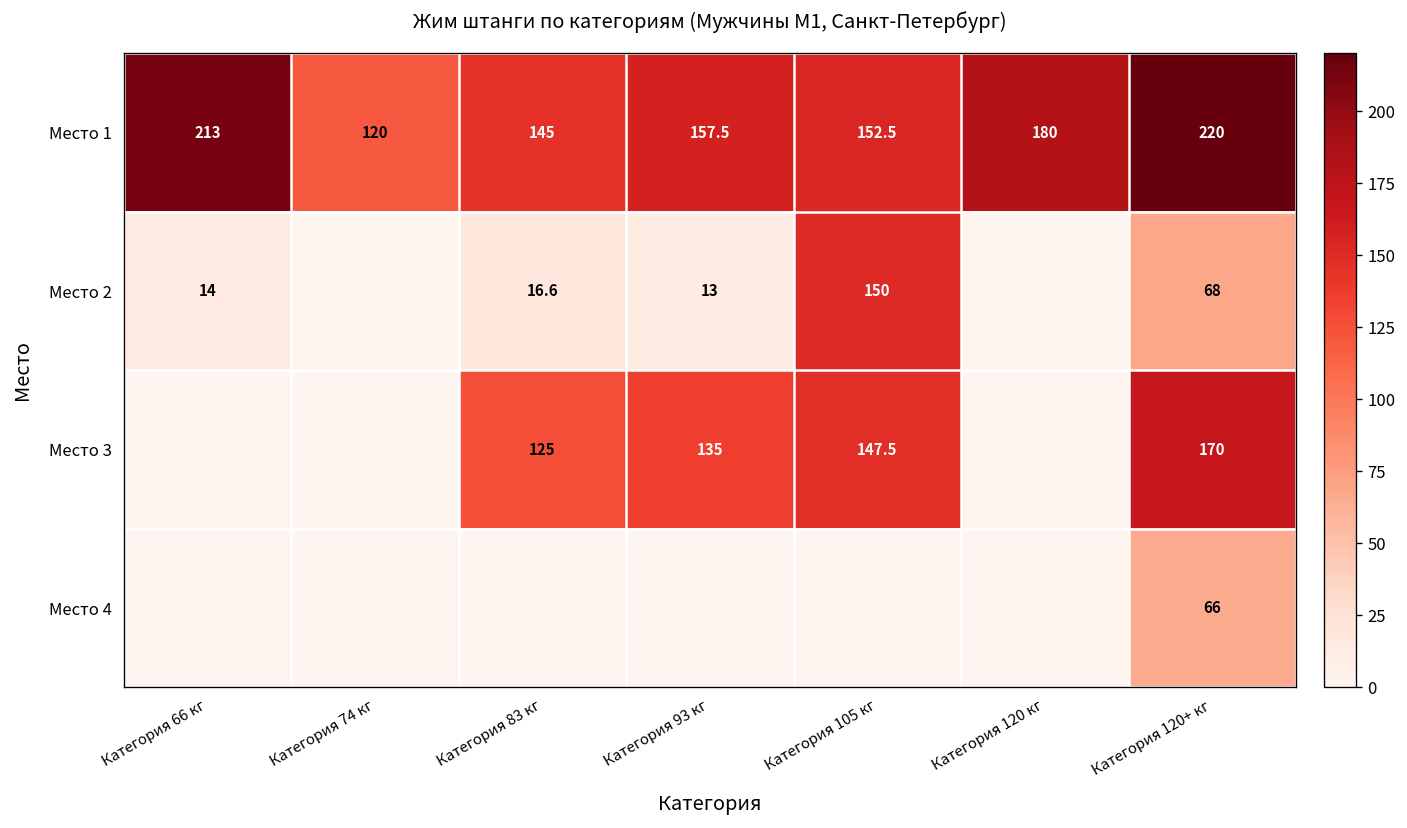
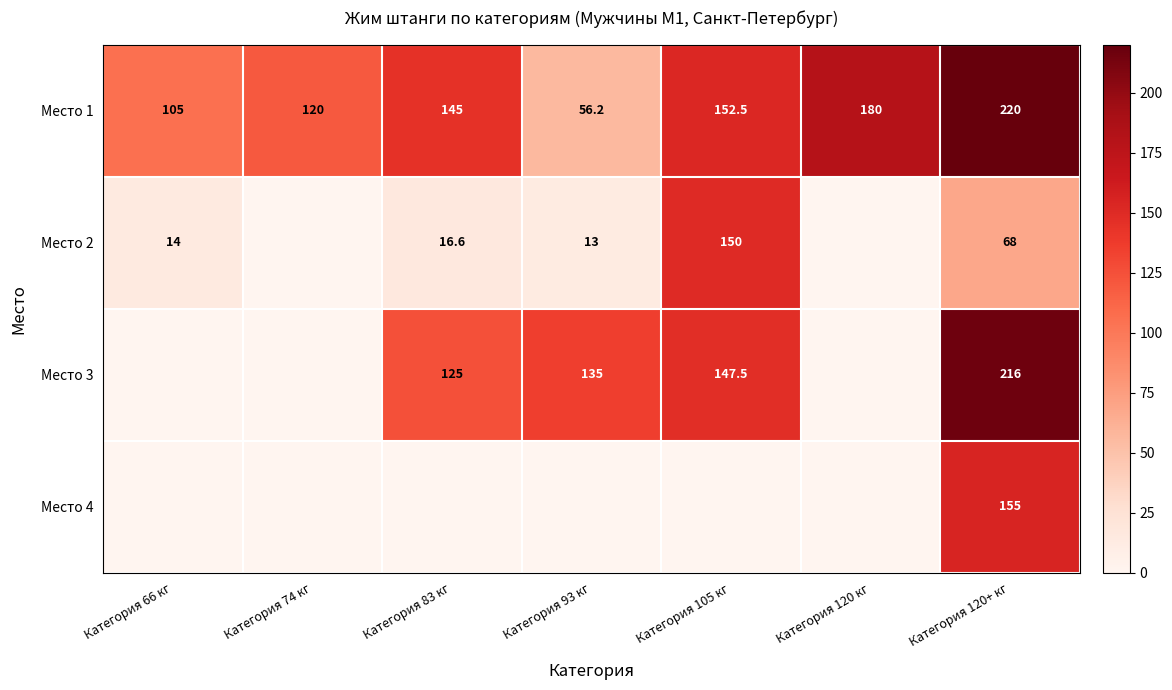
Место 1, Категория 66 кг: 213 -> 105
Место 1, Категория 93 кг: 157.5 -> 56.2
Место 3, Категория 120+ кг: 170 -> 216
Место 4, Категория 120+ кг: 66 -> 155
